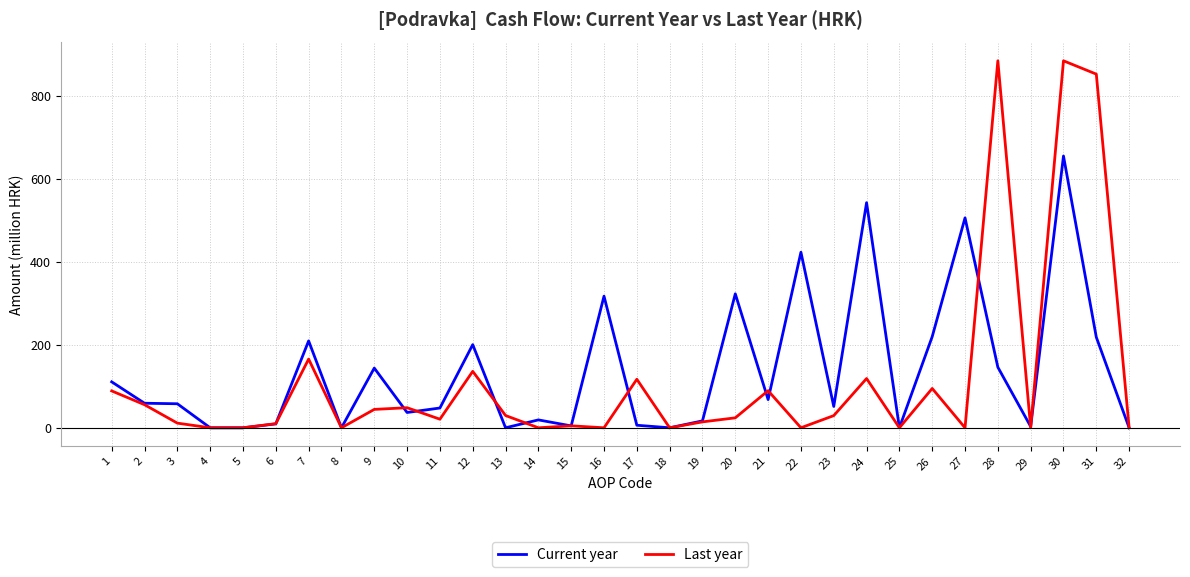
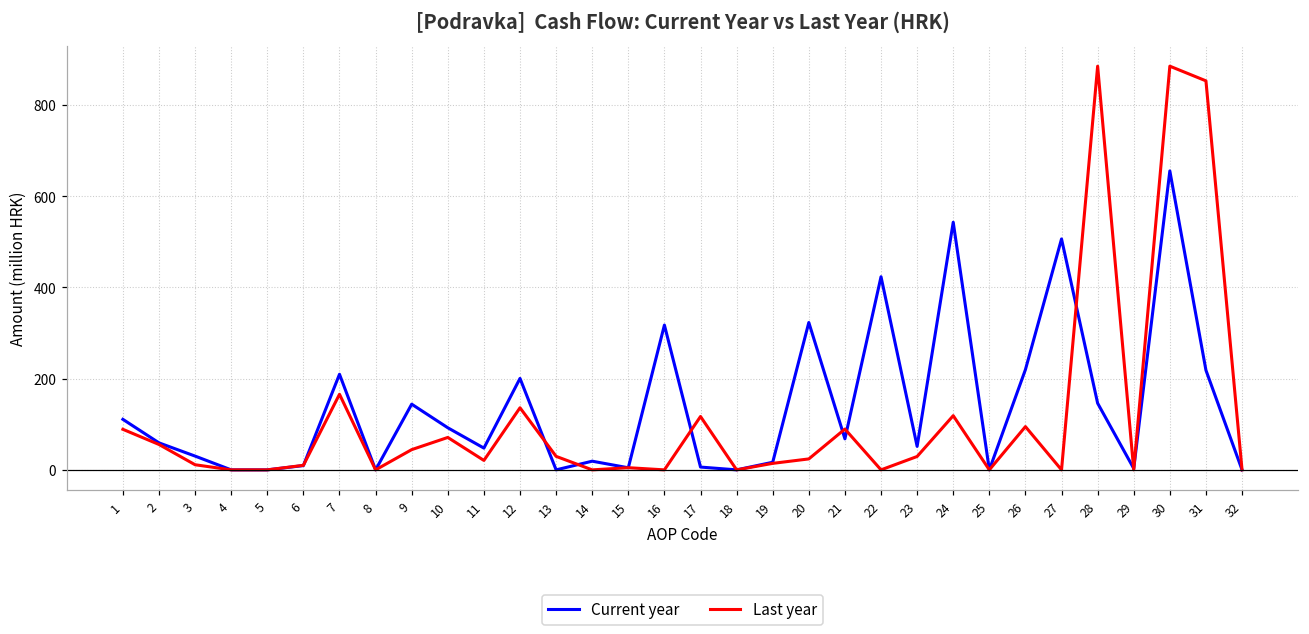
Current year, 3: 60 -> 30
Current year, 10: 40 -> 90
Last year, 10: 50 -> 70
